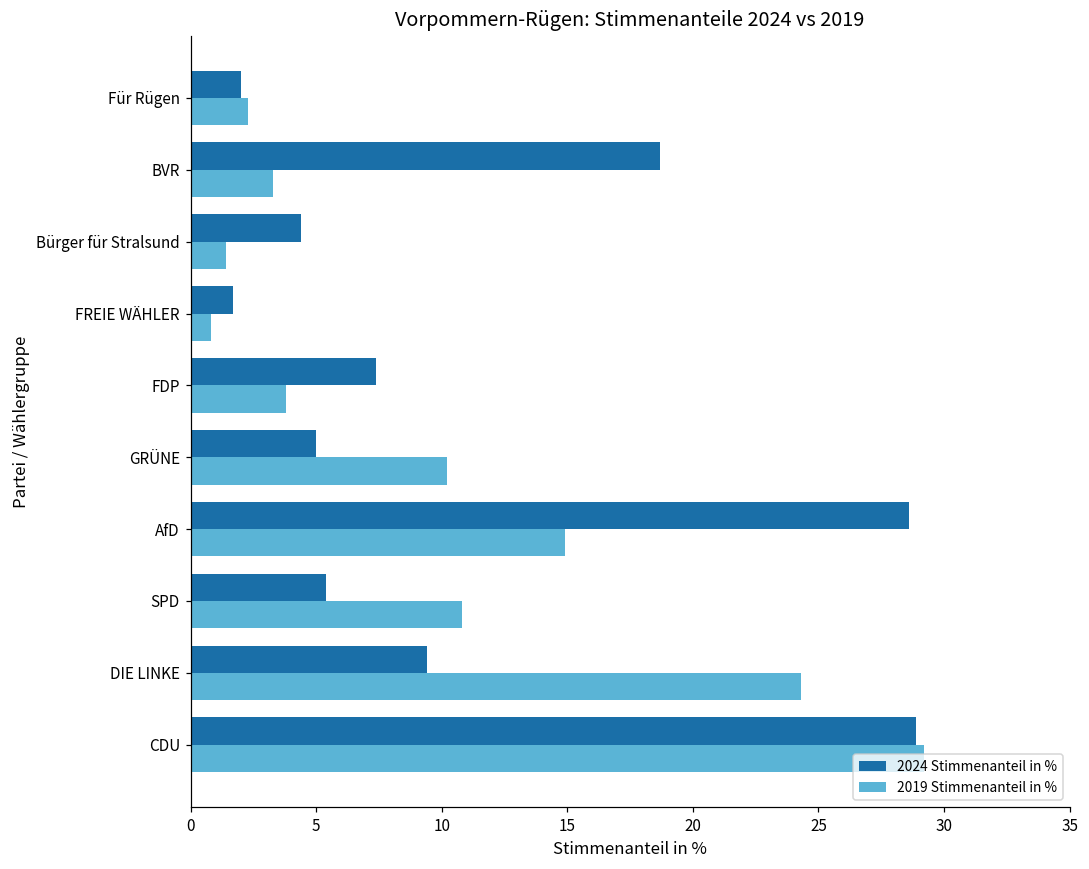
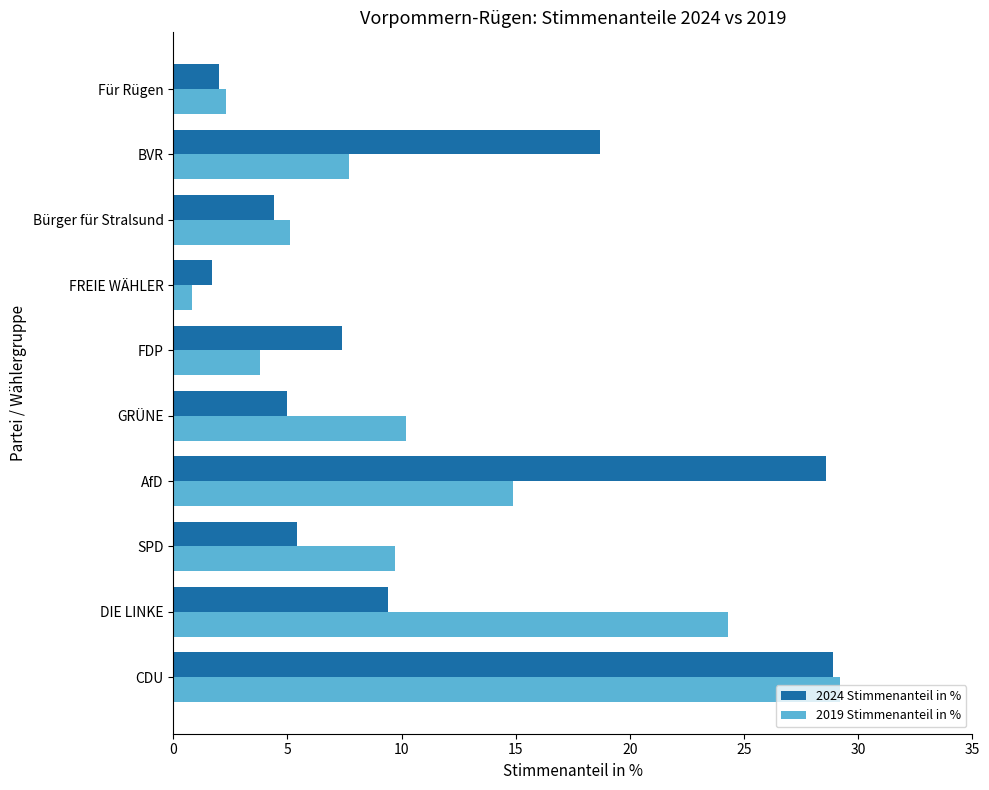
2019 Stimmenanteil in %, BVR: 3.3 -> 7.7
2019 Stimmenanteil in %, Bürger für Stralsund: 1.4 -> 5.1
2019 Stimmenanteil in %, SPD: 10.8 -> 9.7
